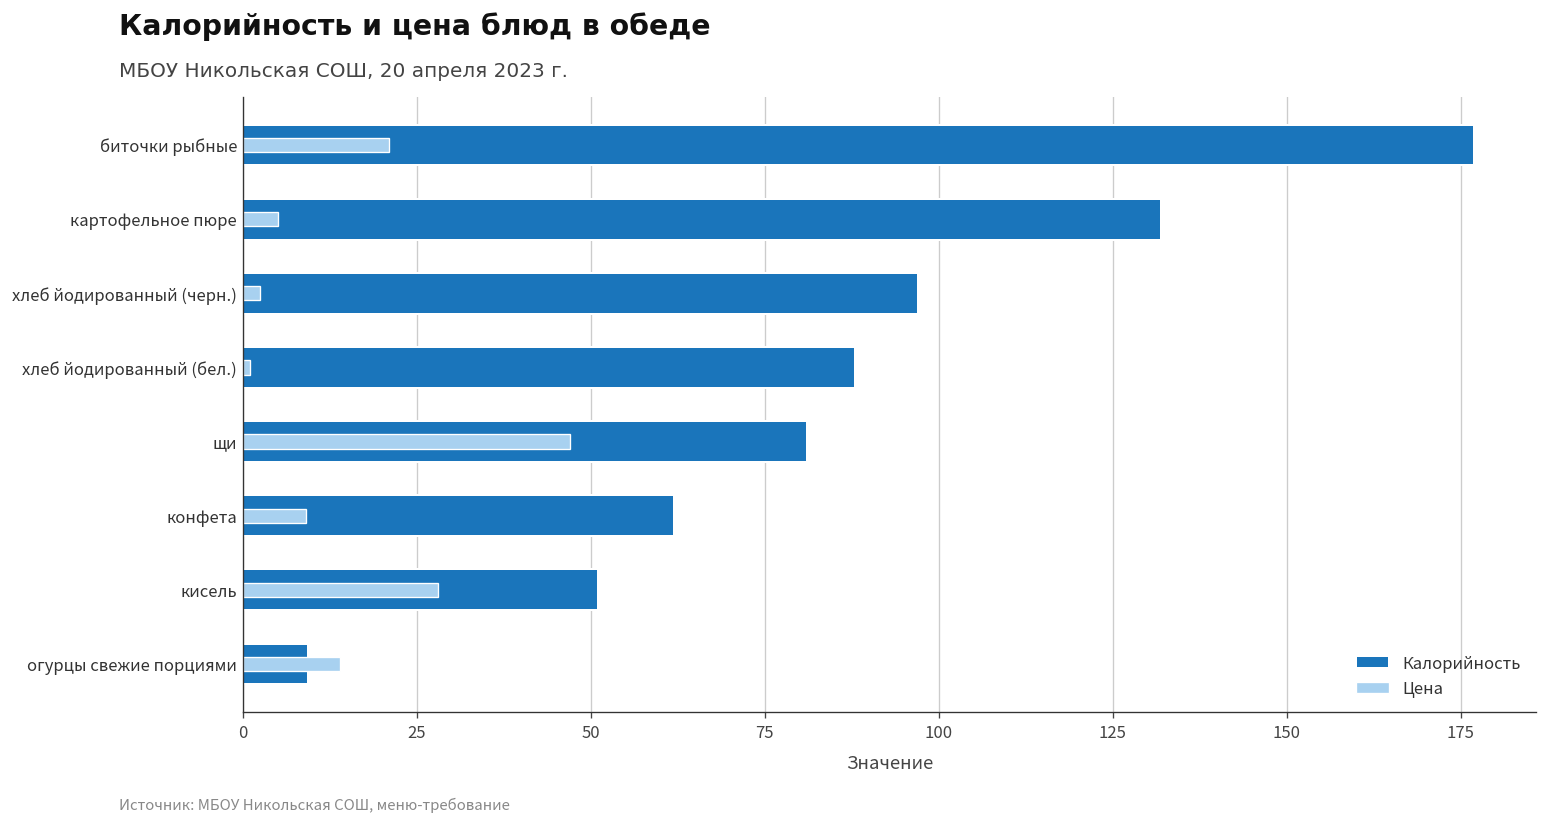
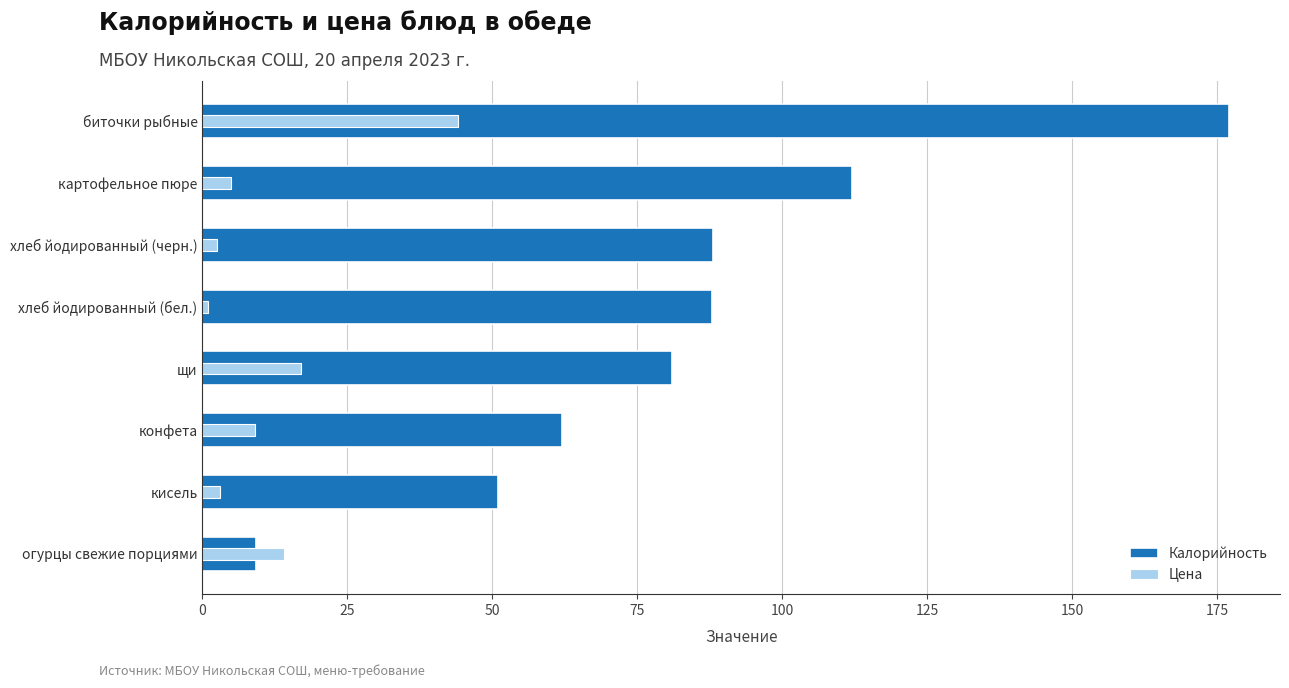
Цена, биточки рыбные: 21 -> 44
Калорийность, картофельное пюре: 132 -> 112
Калорийность, хлеб йодированный (черн.): 97 -> 88
Цена, щи: 47 -> 17
Цена, кисель: 28 -> 3
